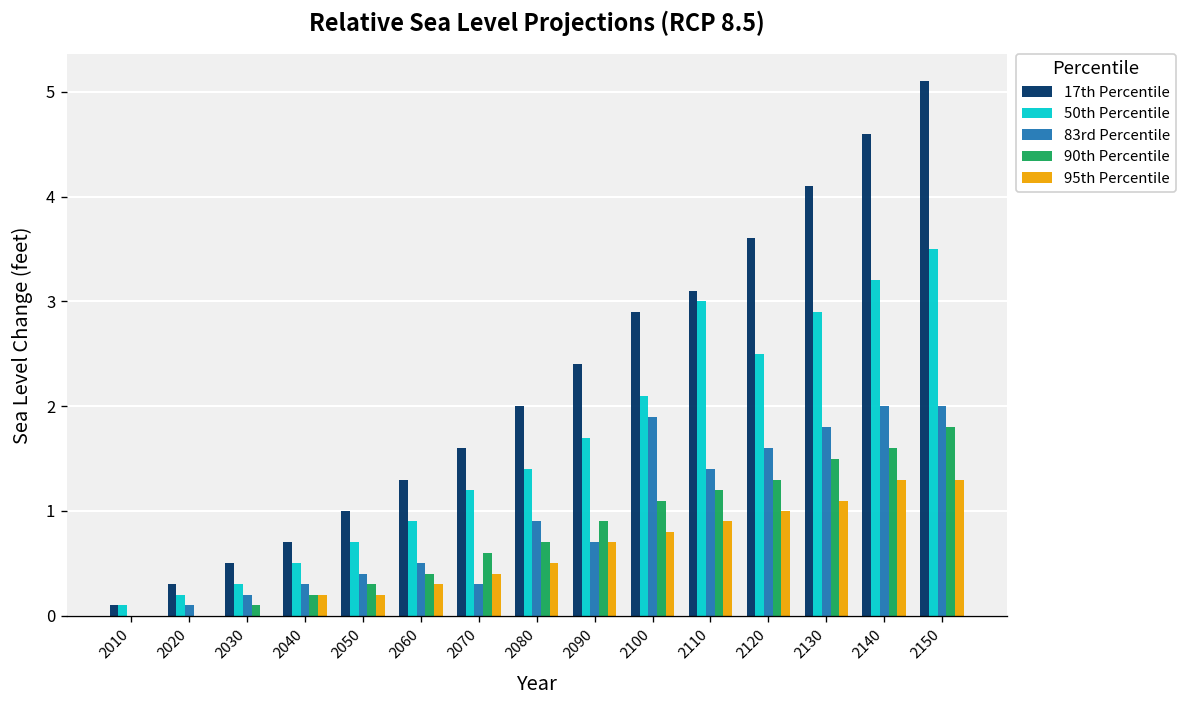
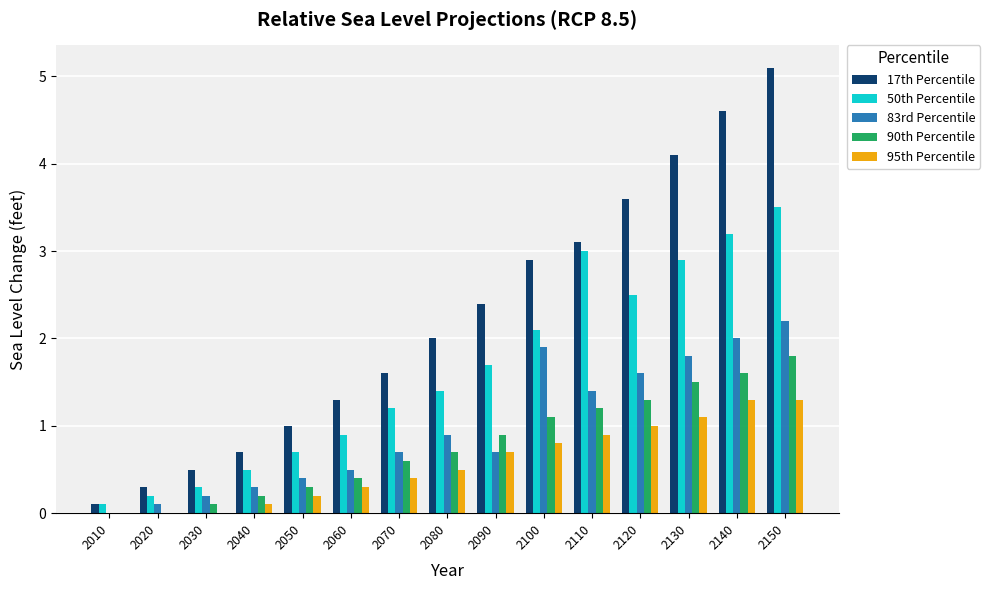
95th Percentile, 2040: 0.2 -> 0.1
83rd Percentile, 2070: 0.3 -> 0.7
83rd Percentile, 2150: 2.0 -> 2.2
